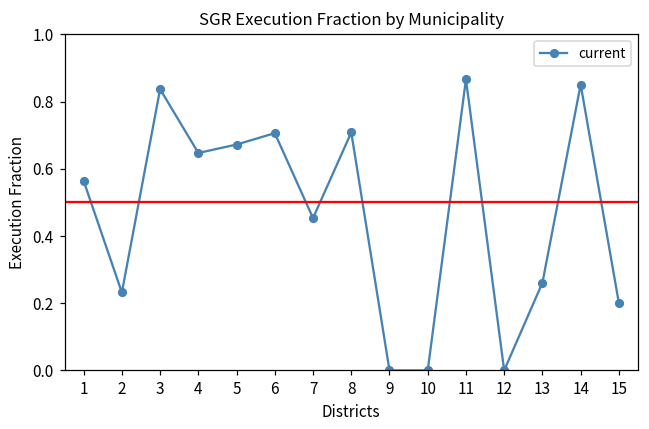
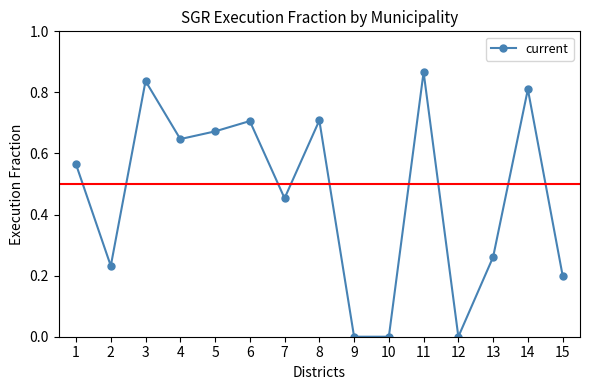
14: 0.85 -> 0.81
